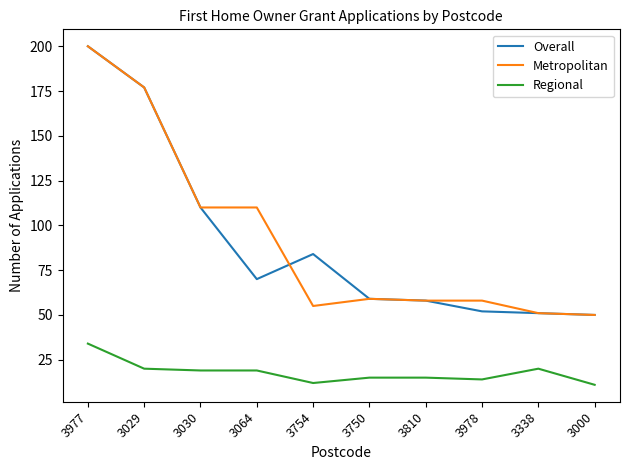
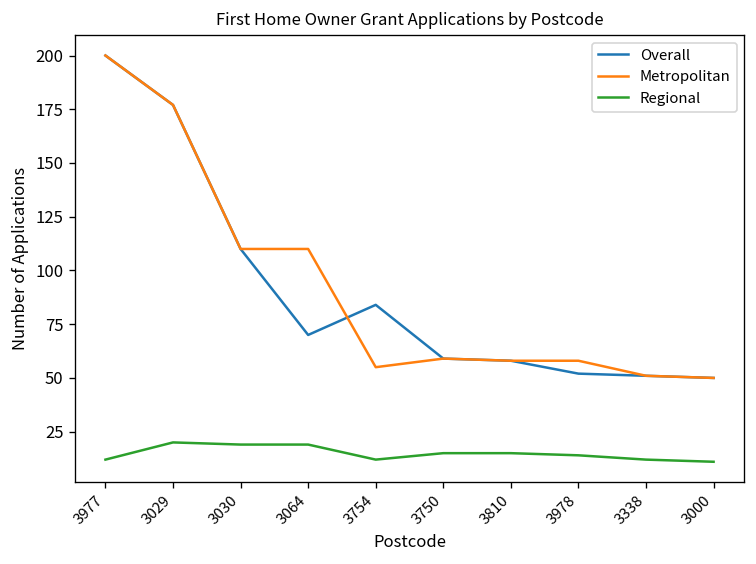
Regional, 3977: 34 -> 12
Regional, 3338: 20 -> 12
